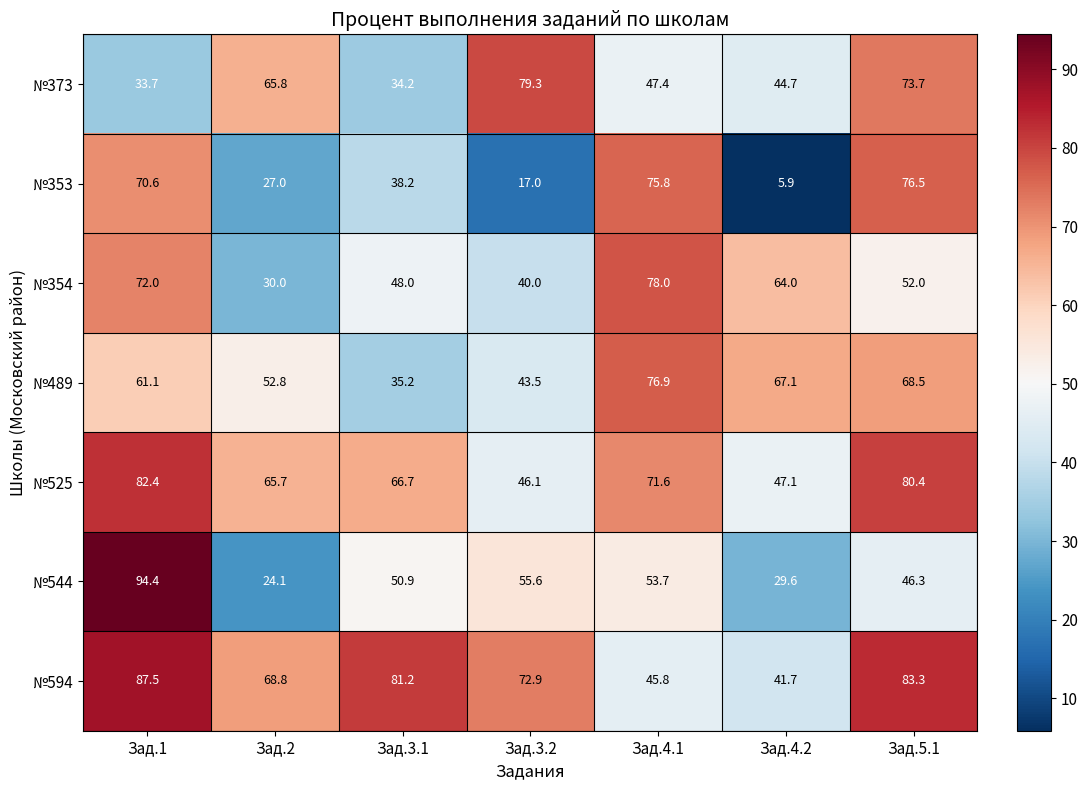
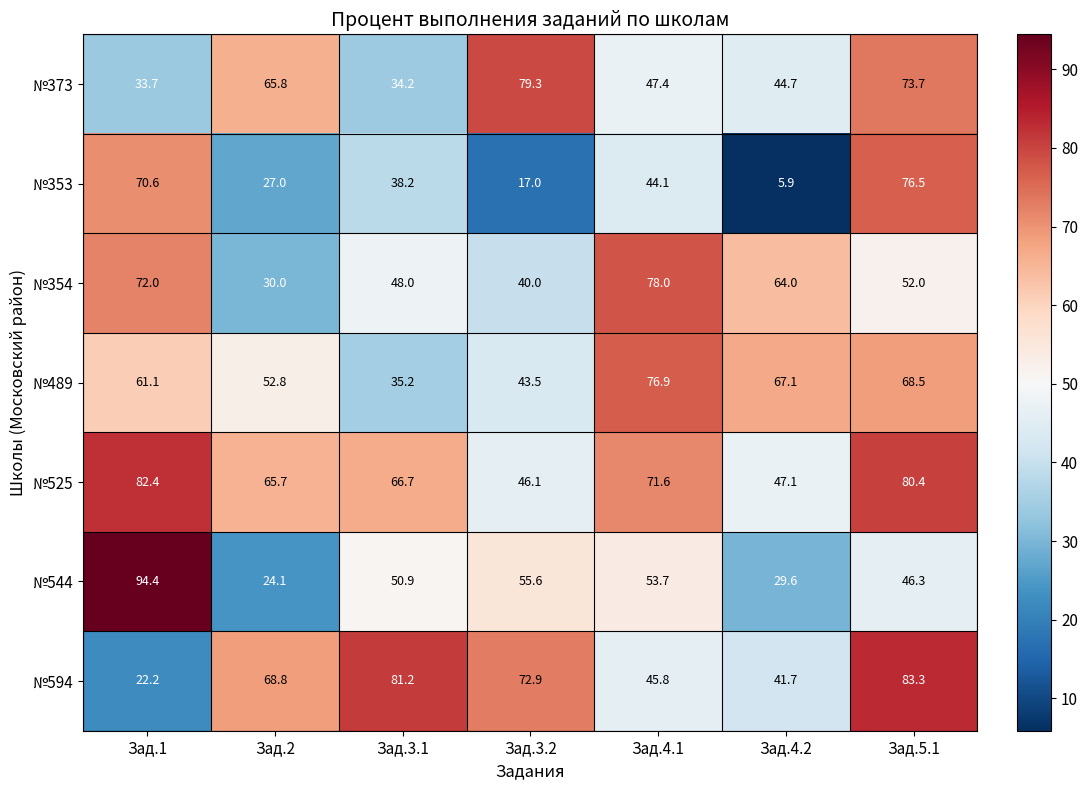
№353, Зад.4.1: 75.8 -> 44.1
№594, Зад.1: 87.5 -> 22.2
